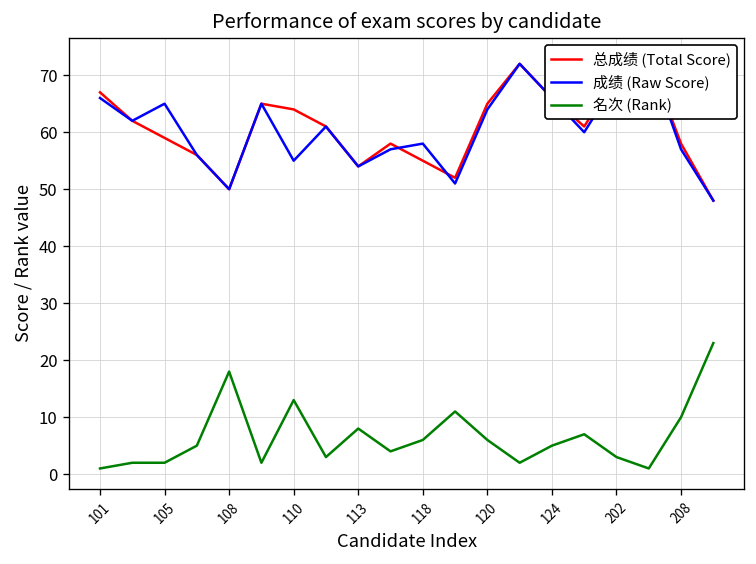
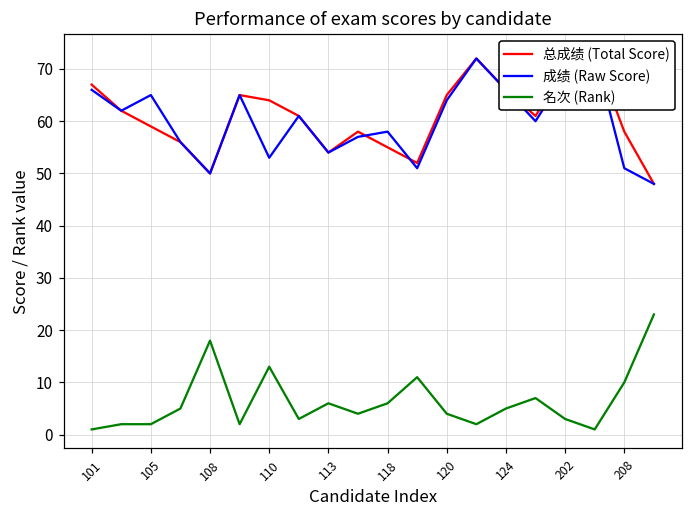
成绩 (Raw Score), 110: 55 -> 53
名次 (Rank), 113: 8 -> 6
名次 (Rank), 120: 6 -> 4
成绩 (Raw Score), 208: 57 -> 51
